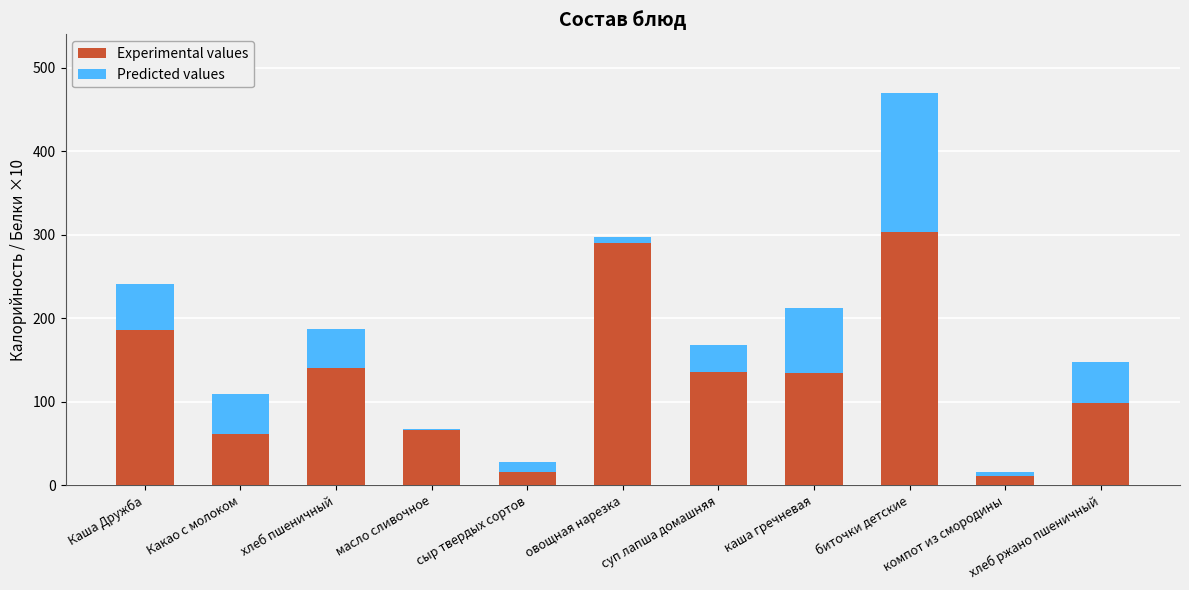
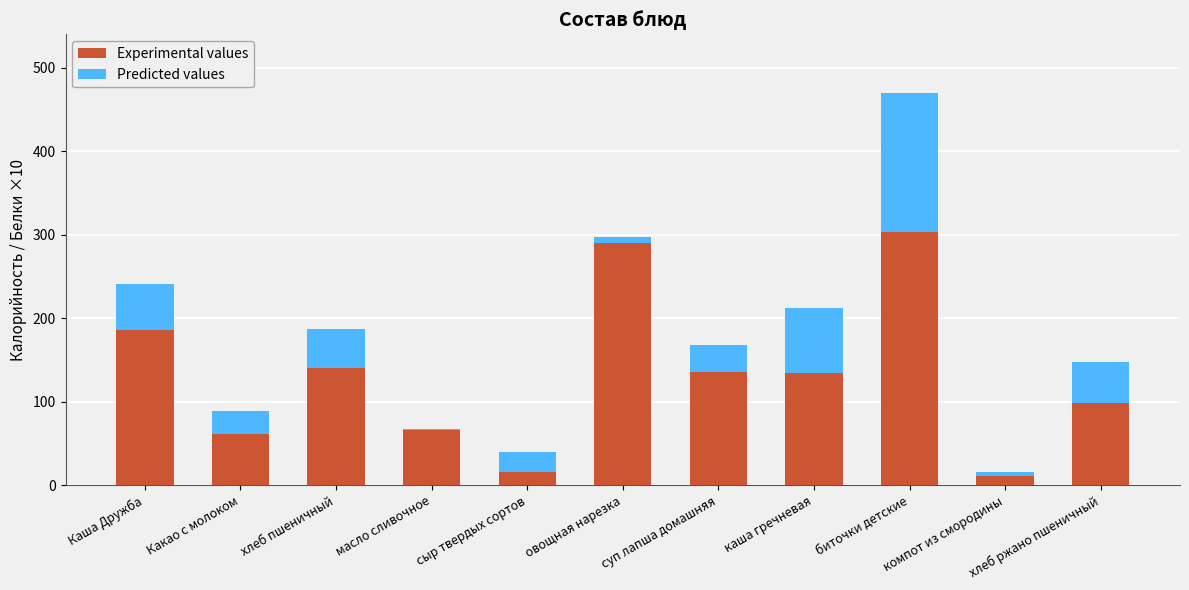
Predicted values, Какао с молоком: 50 -> 30
Predicted values, сыр твердых сортов: 10 -> 20
